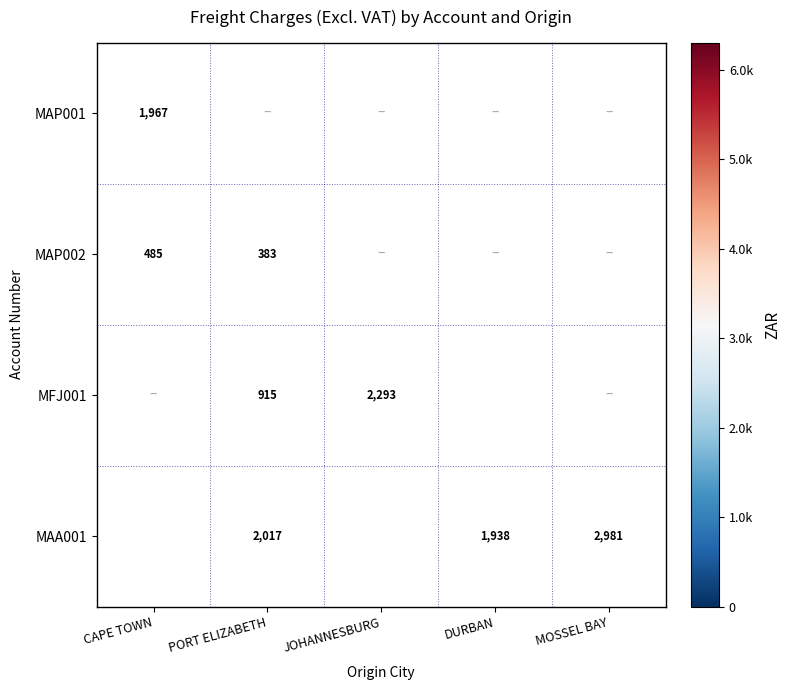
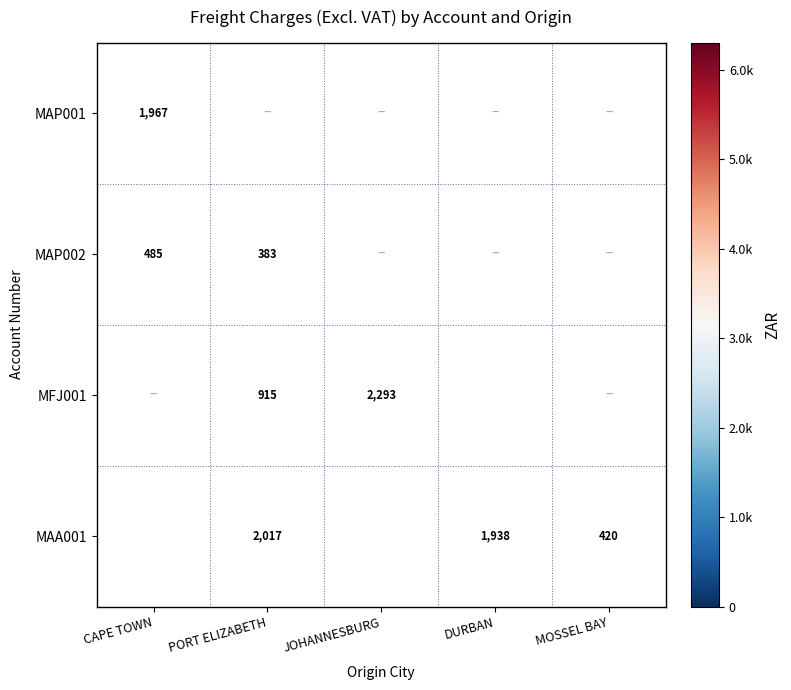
MAA001, MOSSEL BAY: 2,981 -> 420
